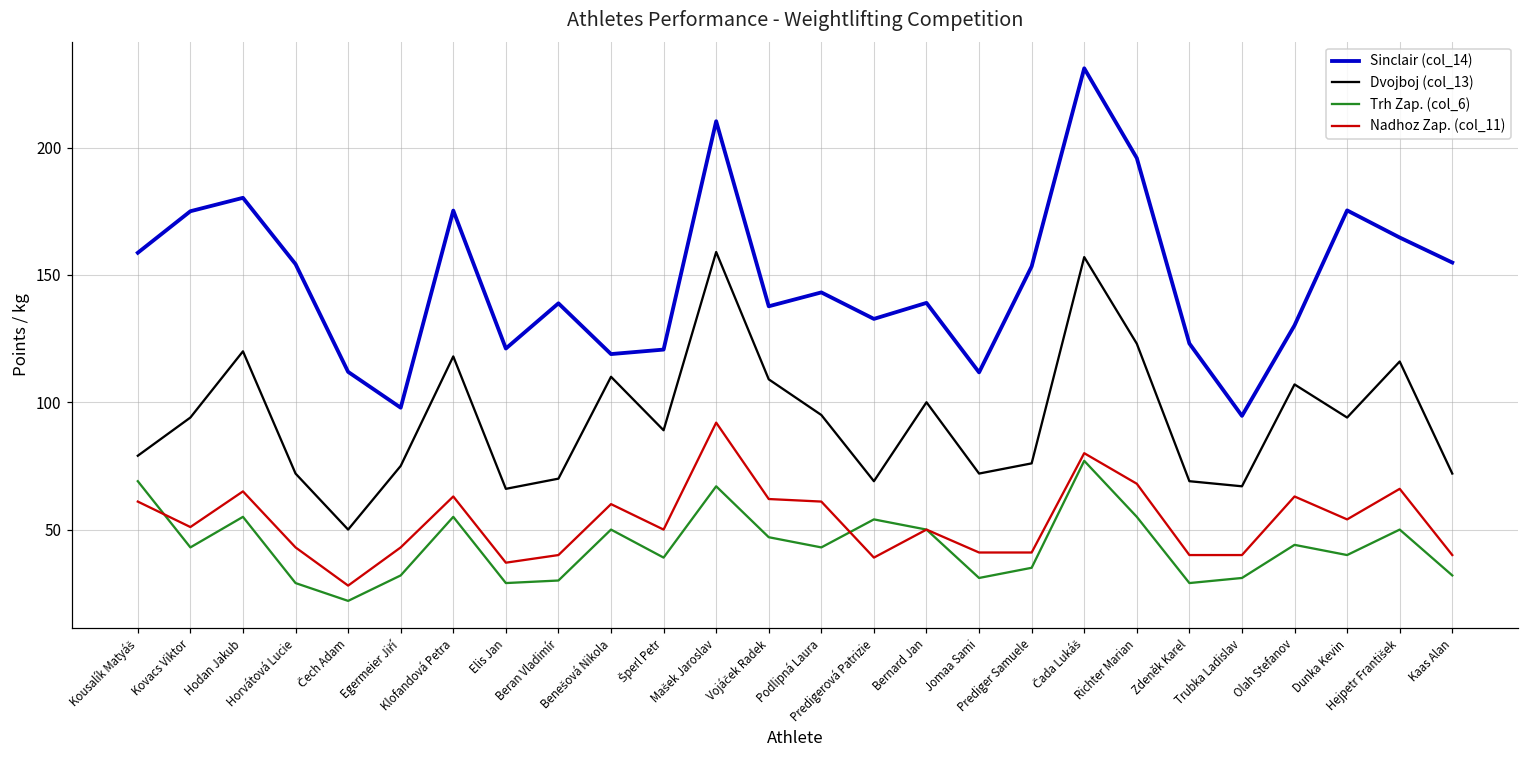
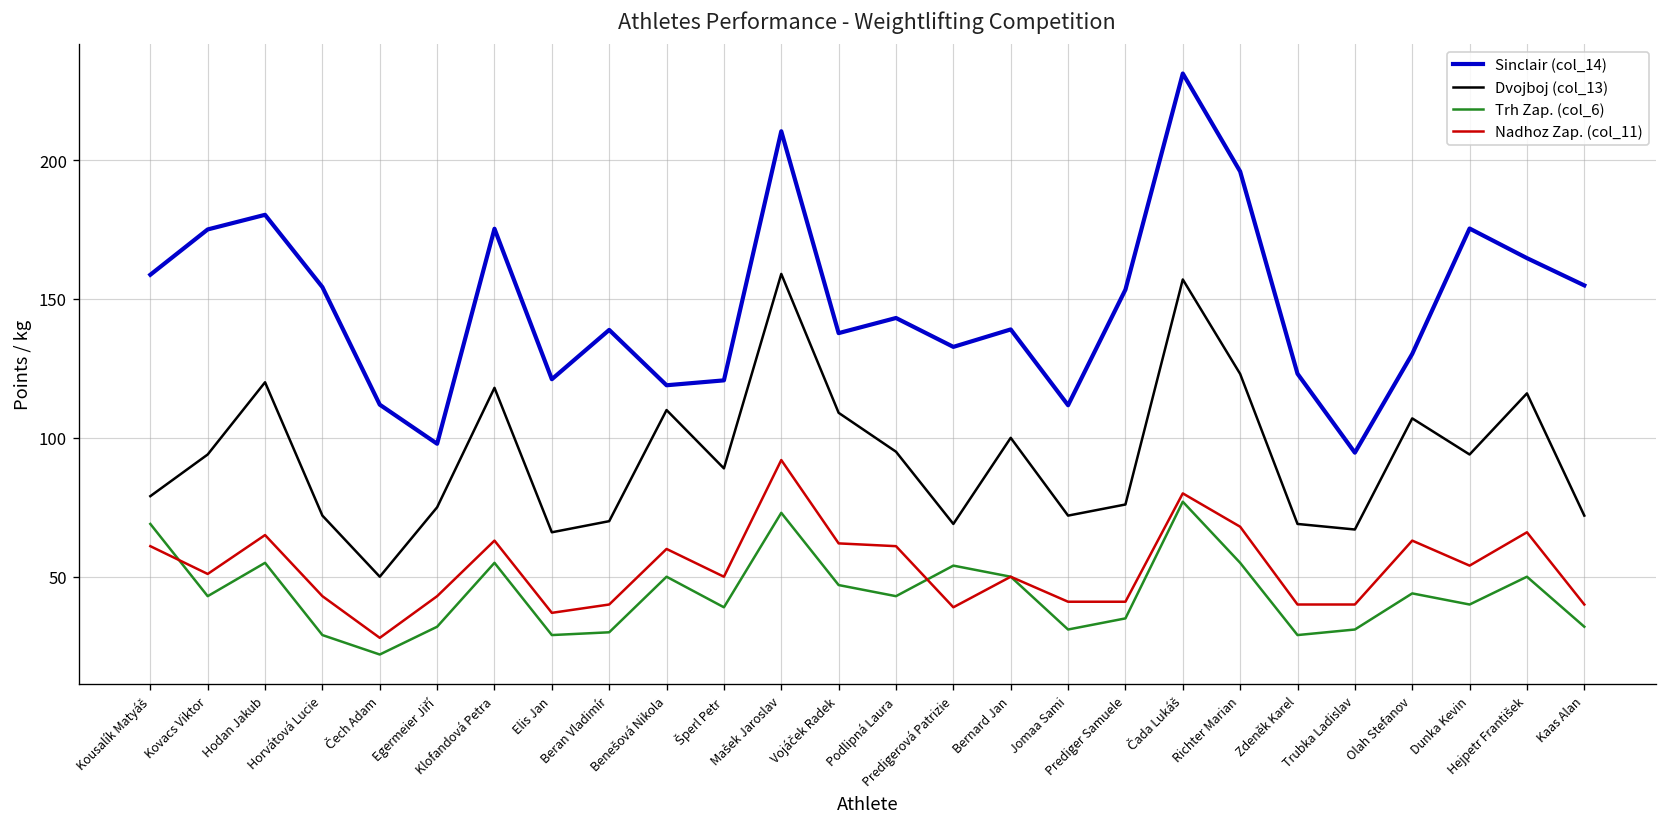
Trh Zap. (col_6), Mašek Jaroslav: 67 -> 73
